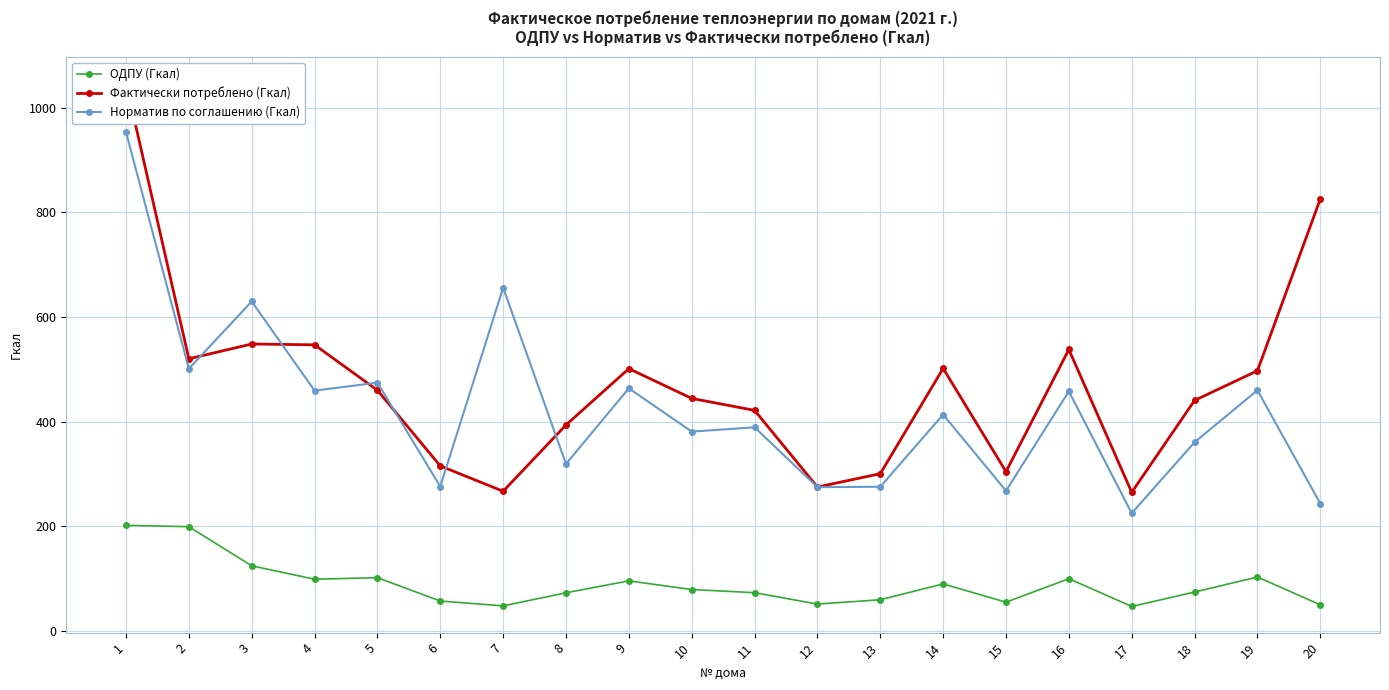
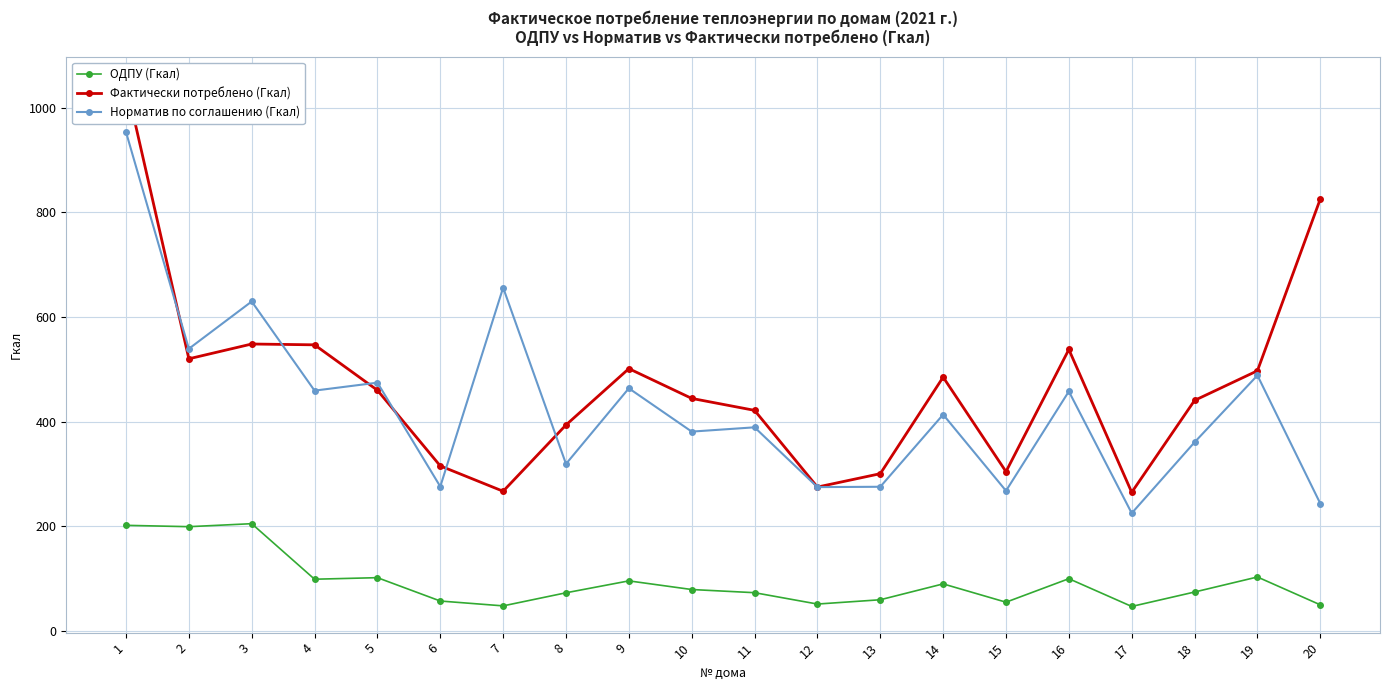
Норматив по соглашению (Гкал), 2: 500 -> 540
ОДПУ (Гкал), 3: 120 -> 210
Фактически потреблено (Гкал), 14: 500 -> 490
Норматив по соглашению (Гкал), 19: 460 -> 490
